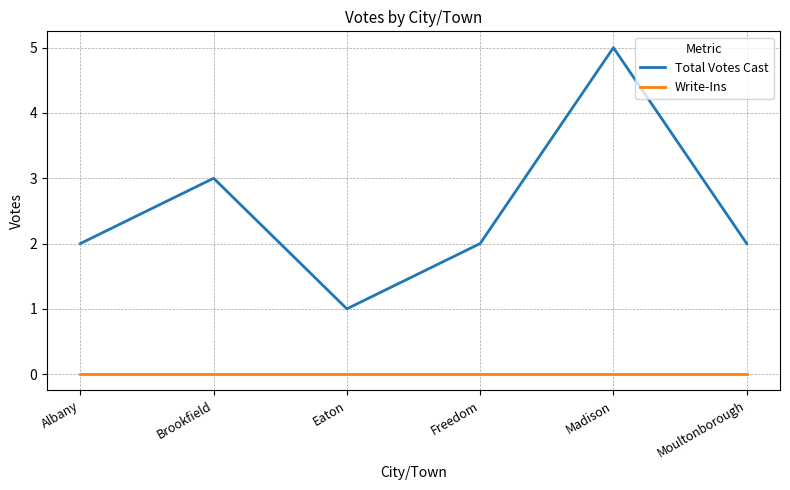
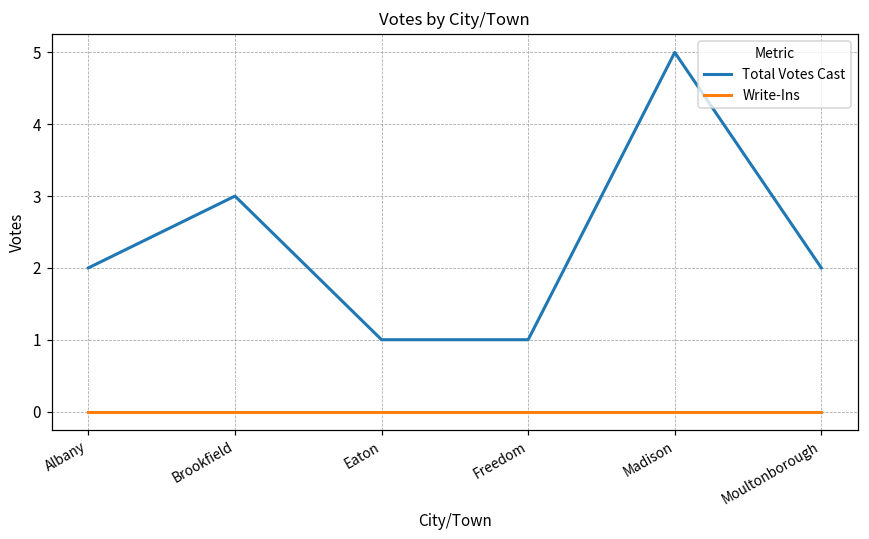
Total Votes Cast, Freedom: 2 -> 1
